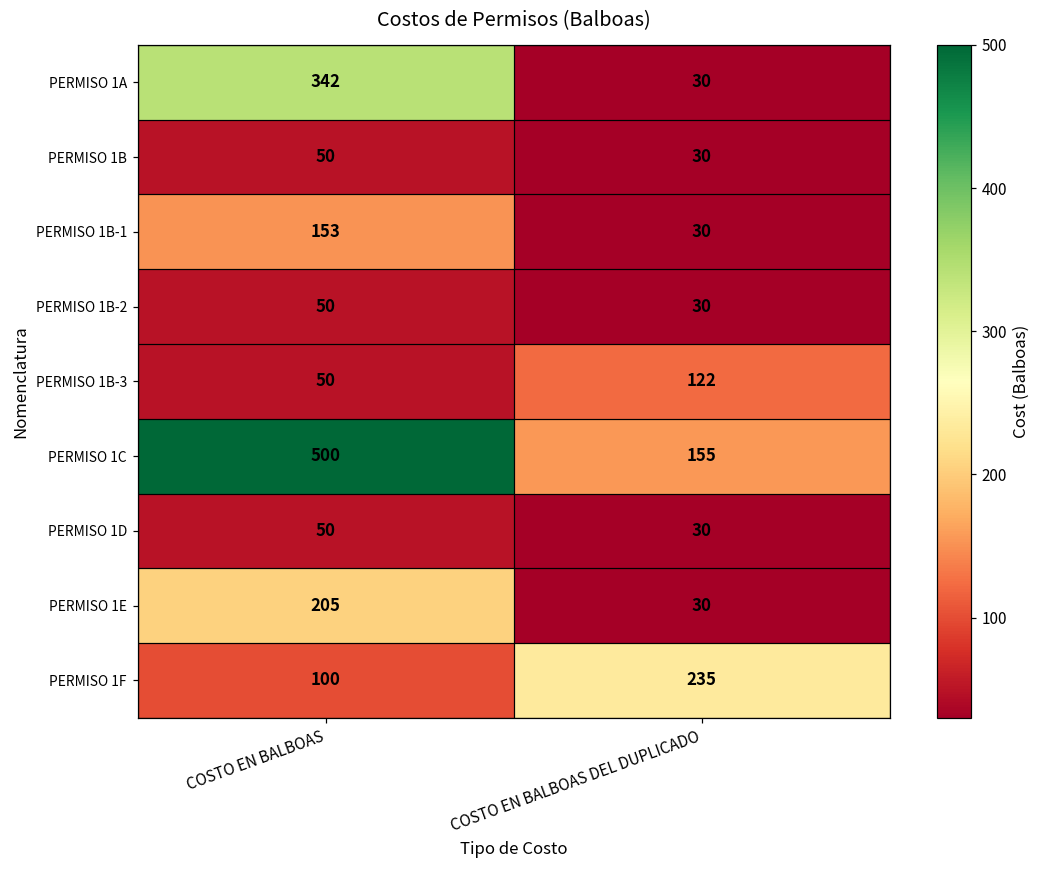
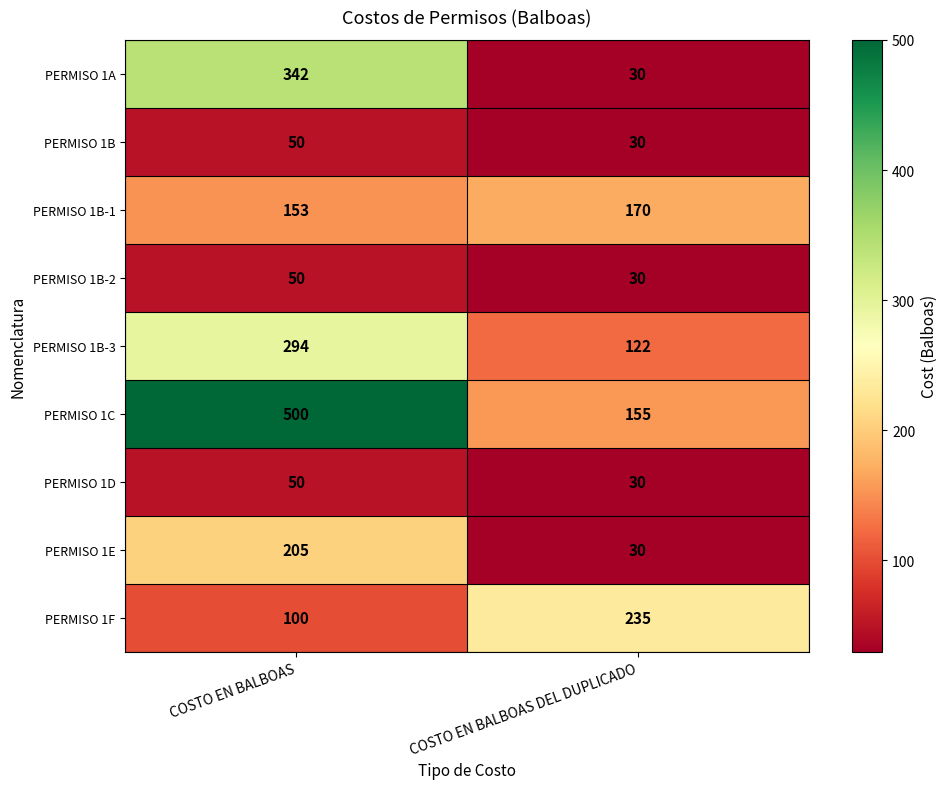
PERMISO 1B-1, COSTO EN BALBOAS DEL DUPLICADO: 30 -> 170
PERMISO 1B-3, COSTO EN BALBOAS: 50 -> 294
